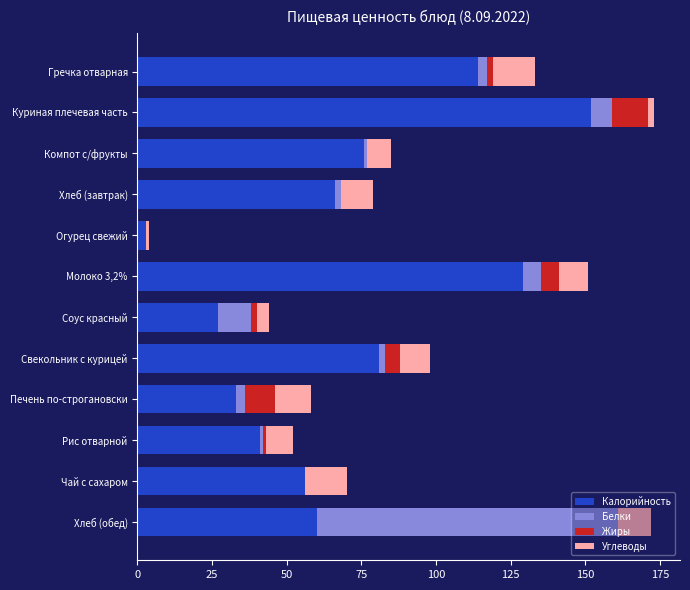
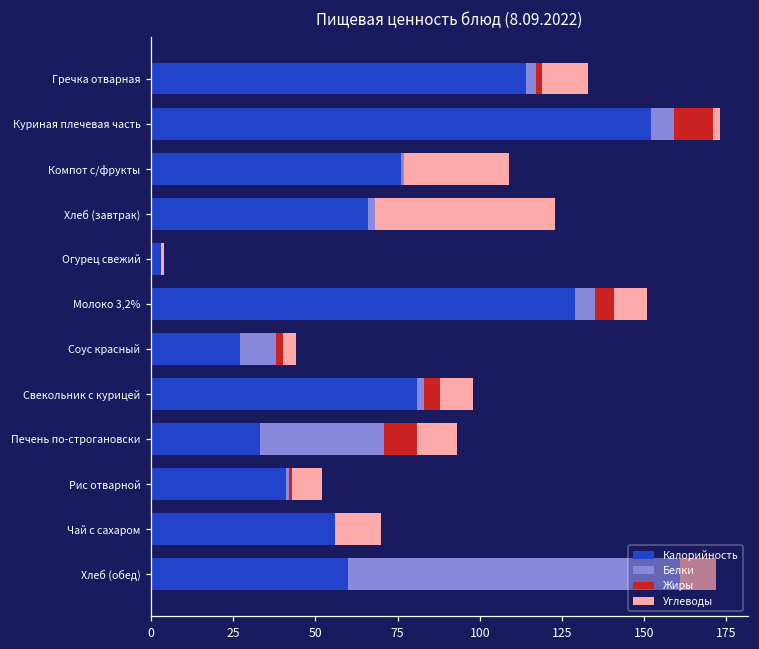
Углеводы, Компот с/фрукты: 8 -> 32
Углеводы, Хлеб (завтрак): 11 -> 55
Белки, Печень по-строгановски: 3 -> 38
